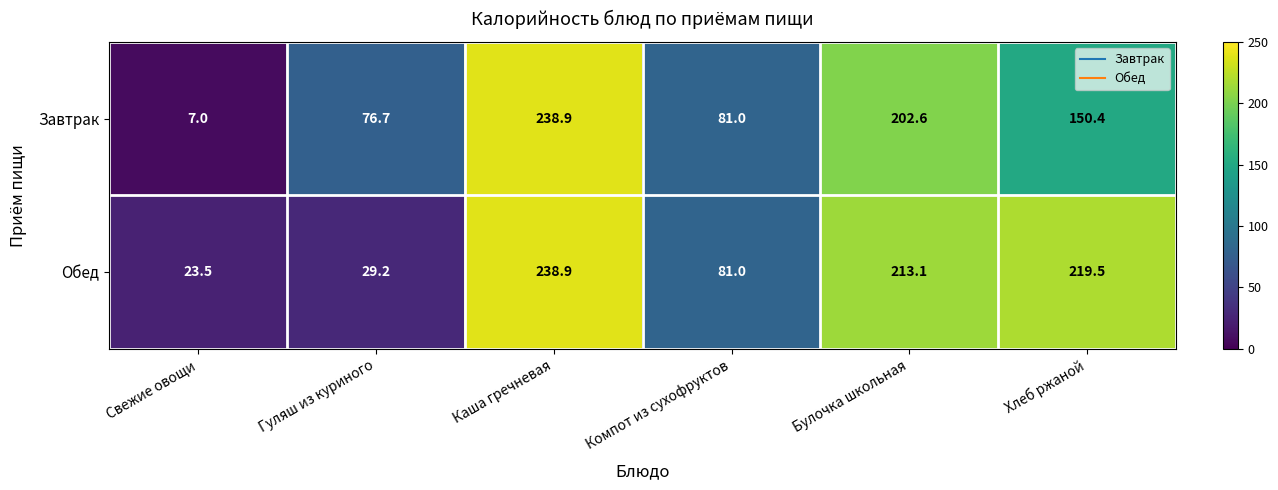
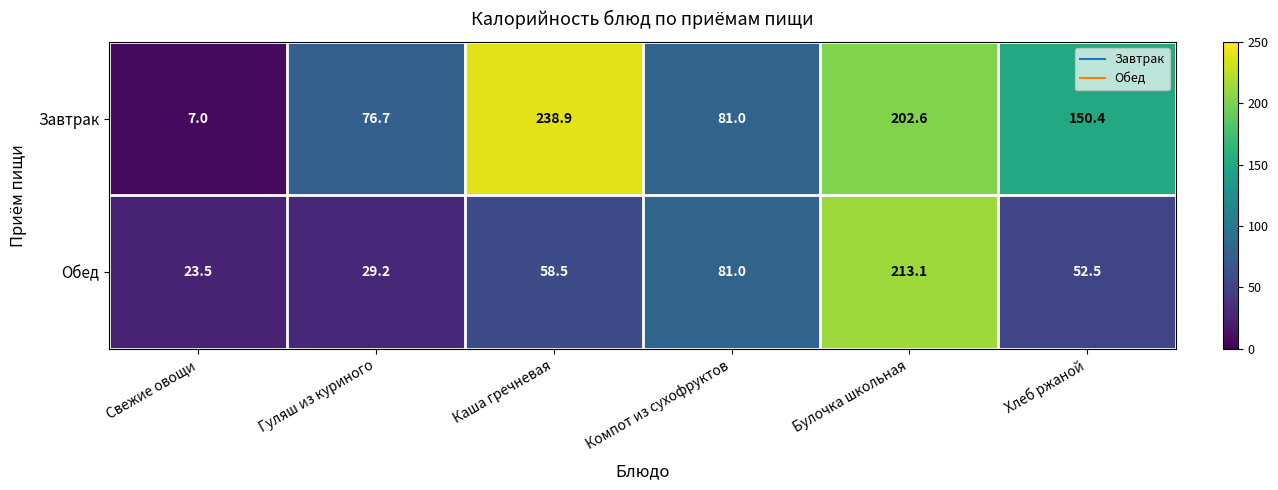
Обед, Каша гречневая: 238.9 -> 58.5
Обед, Хлеб ржаной: 219.5 -> 52.5
